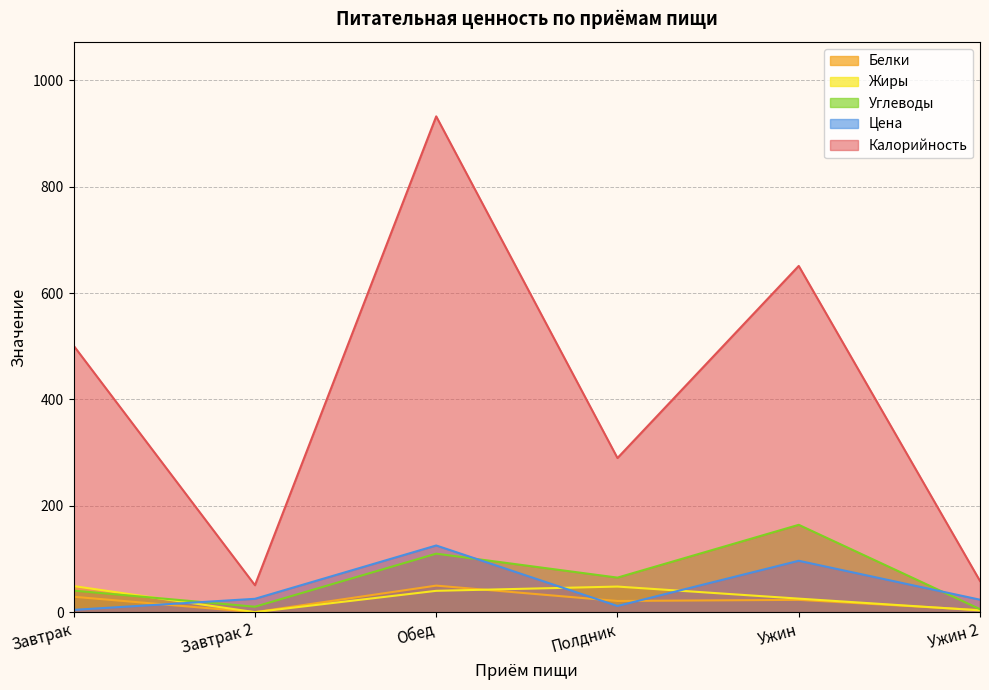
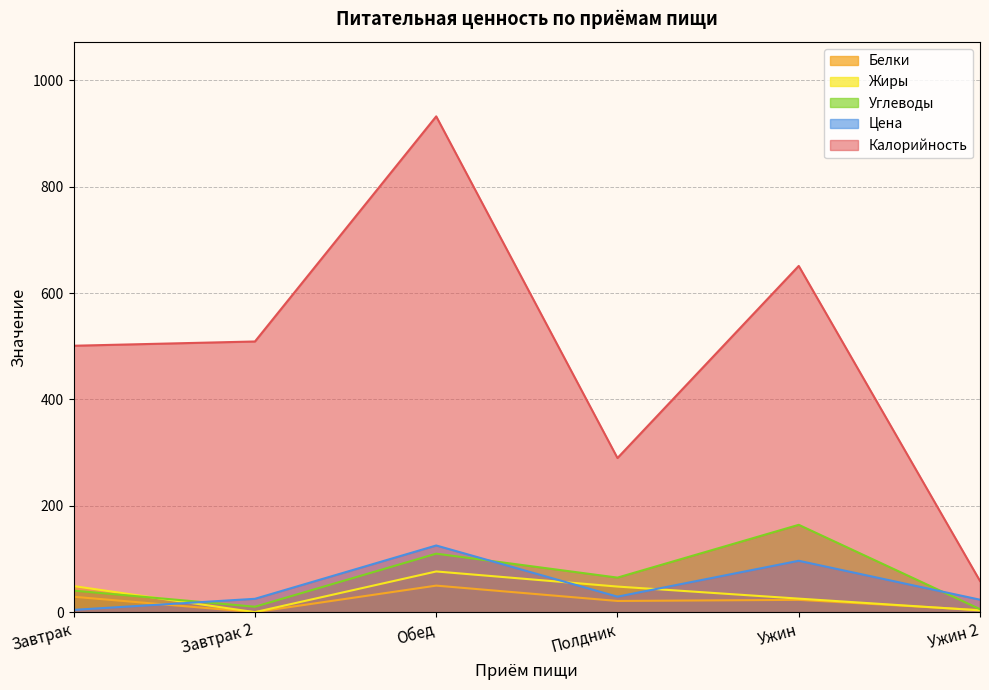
Калорийность, Завтрак 2: 50 -> 510
Жиры, Обед: 40 -> 80
Цена, Полдник: 10 -> 30
